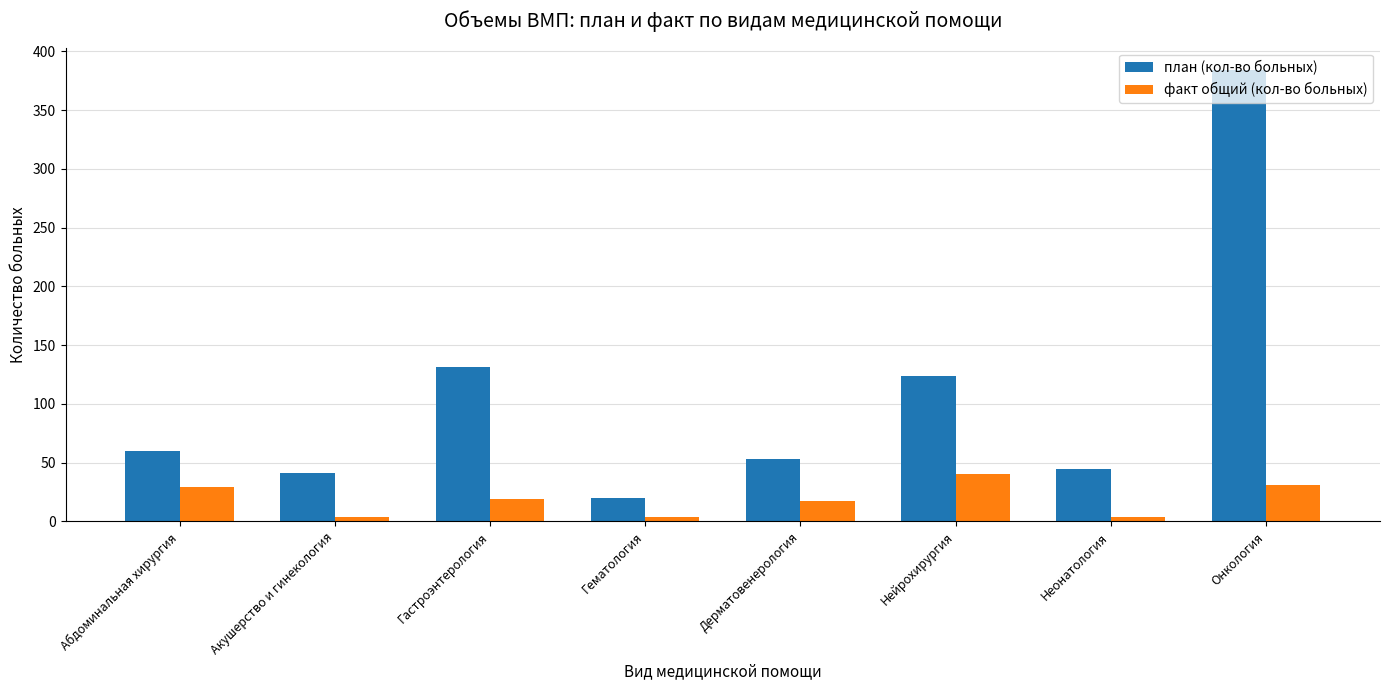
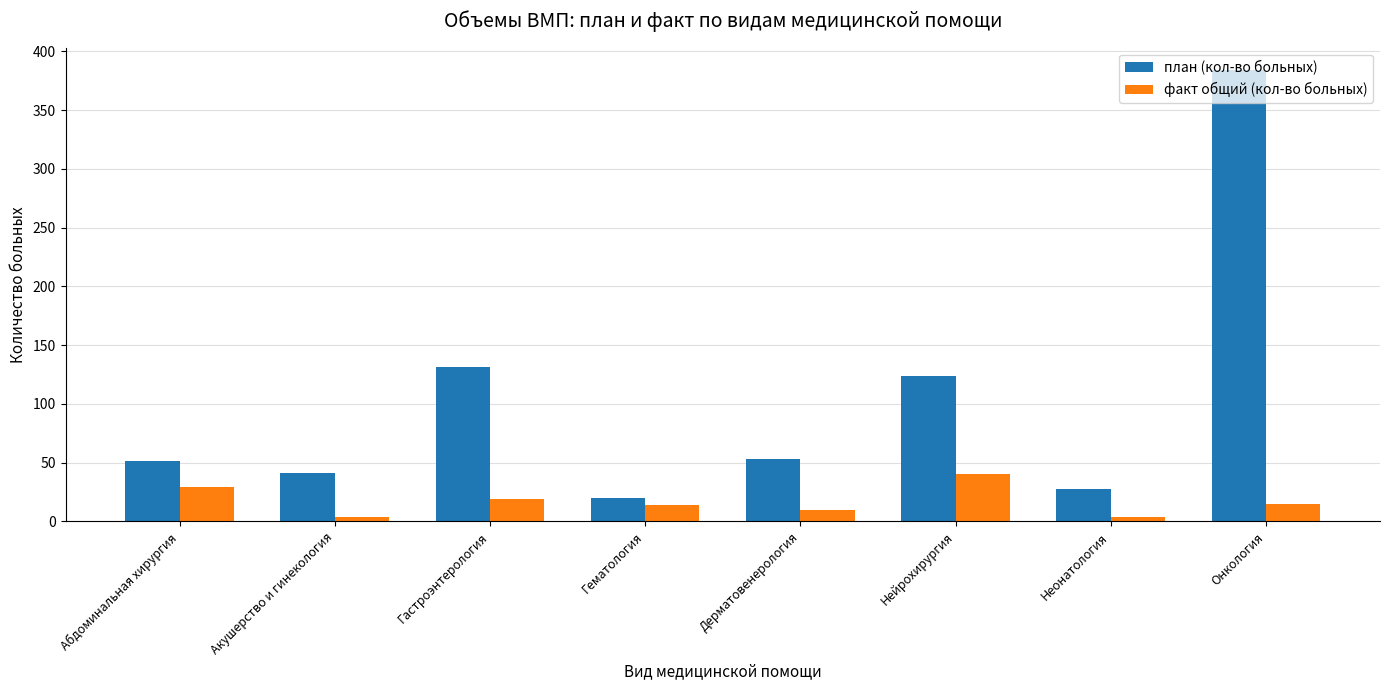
план (кол-во больных), Абдоминальная хирургия: 60 -> 51
факт общий (кол-во больных), Гематология: 4 -> 14
факт общий (кол-во больных), Дерматовенерология: 17 -> 10
план (кол-во больных), Неонатология: 45 -> 28
факт общий (кол-во больных), Онкология: 31 -> 15
